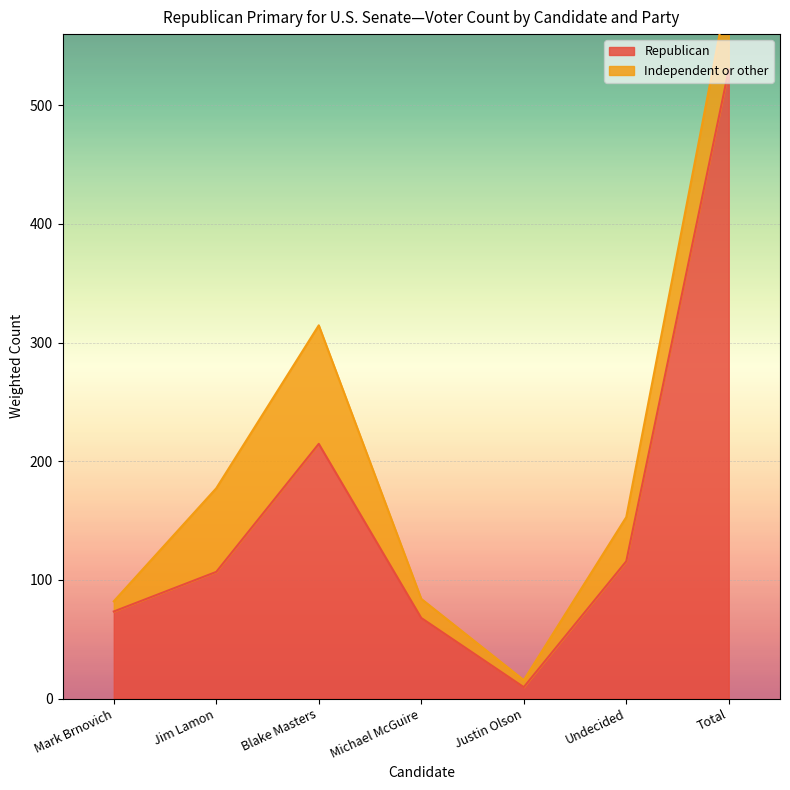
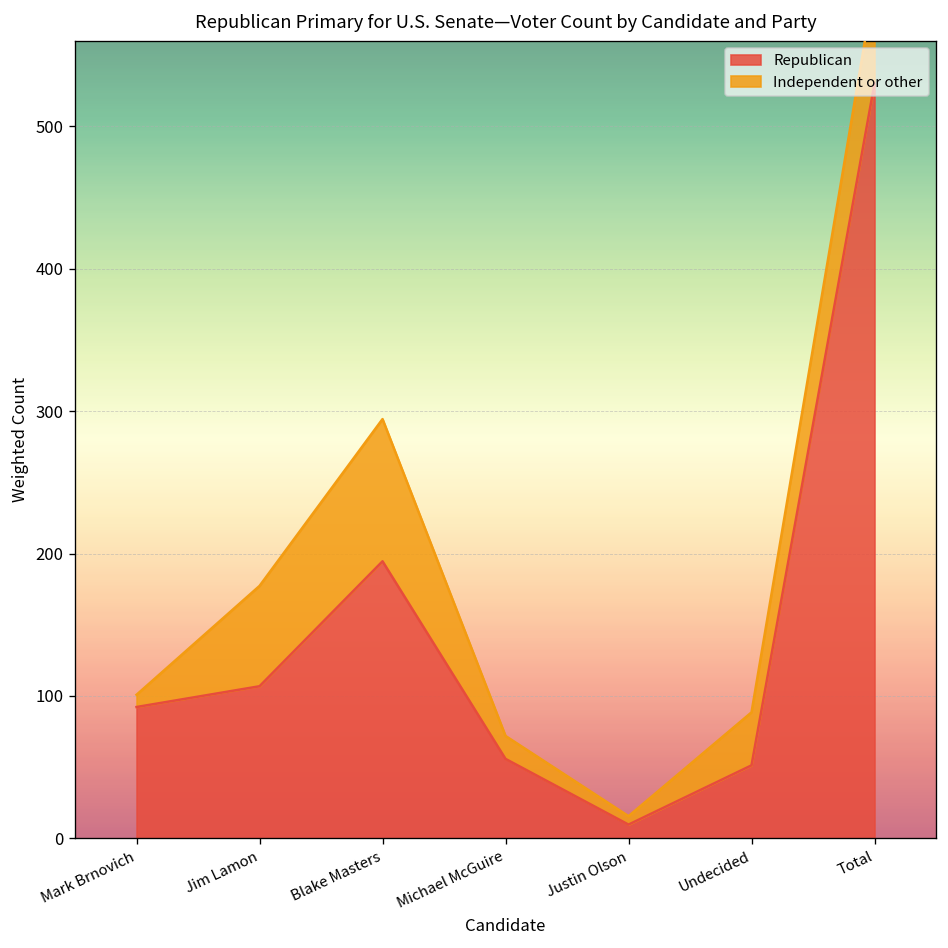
Republican, Mark Brnovich: 73 -> 92
Republican, Blake Masters: 215 -> 195
Republican, Michael McGuire: 68 -> 56
Republican, Undecided: 116 -> 51
